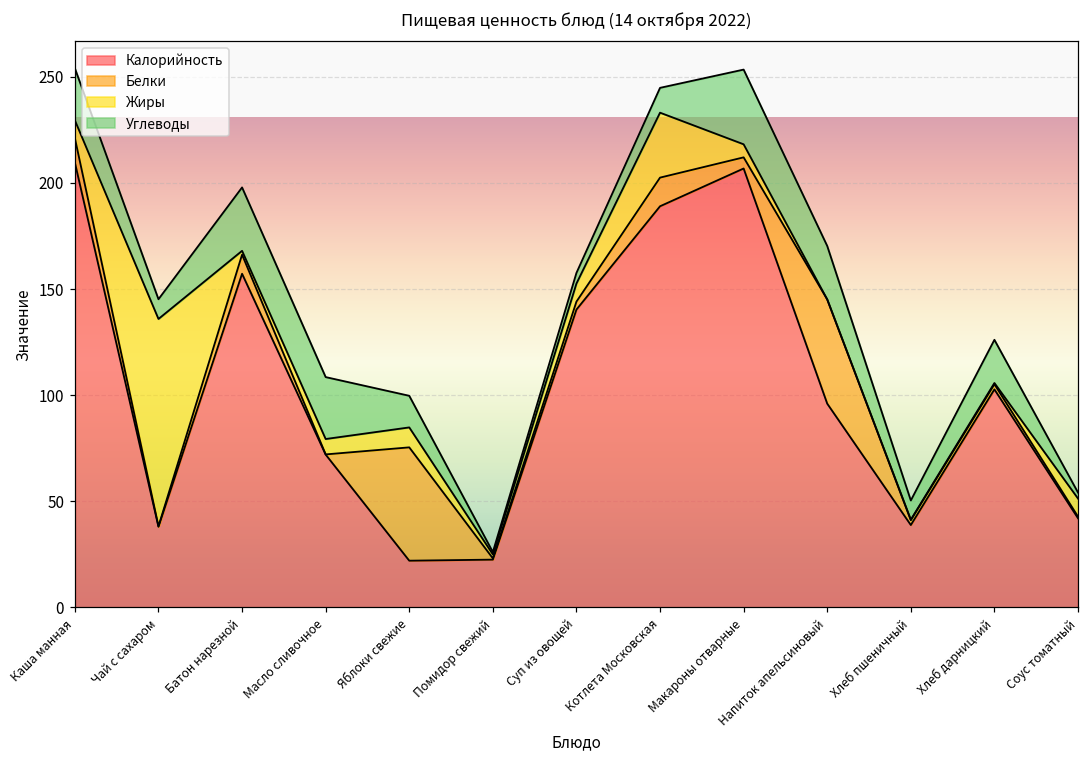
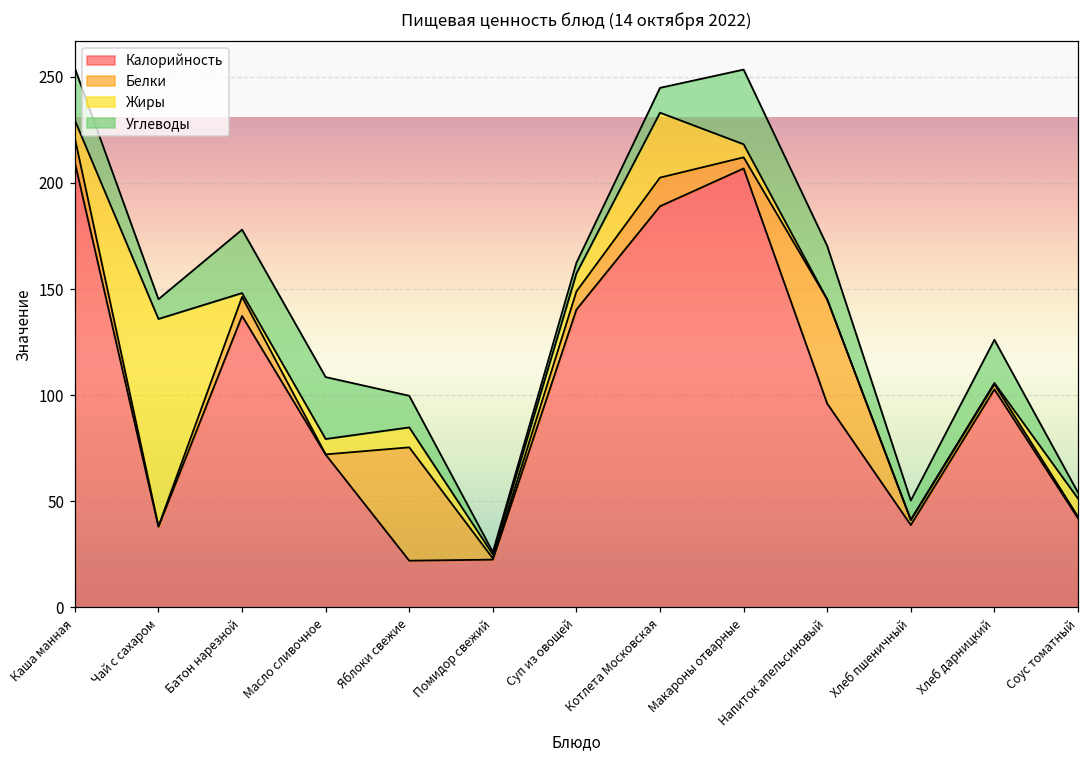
Калорийность, Батон нарезной: 157 -> 137
Белки, Суп из овощей: 4 -> 9
